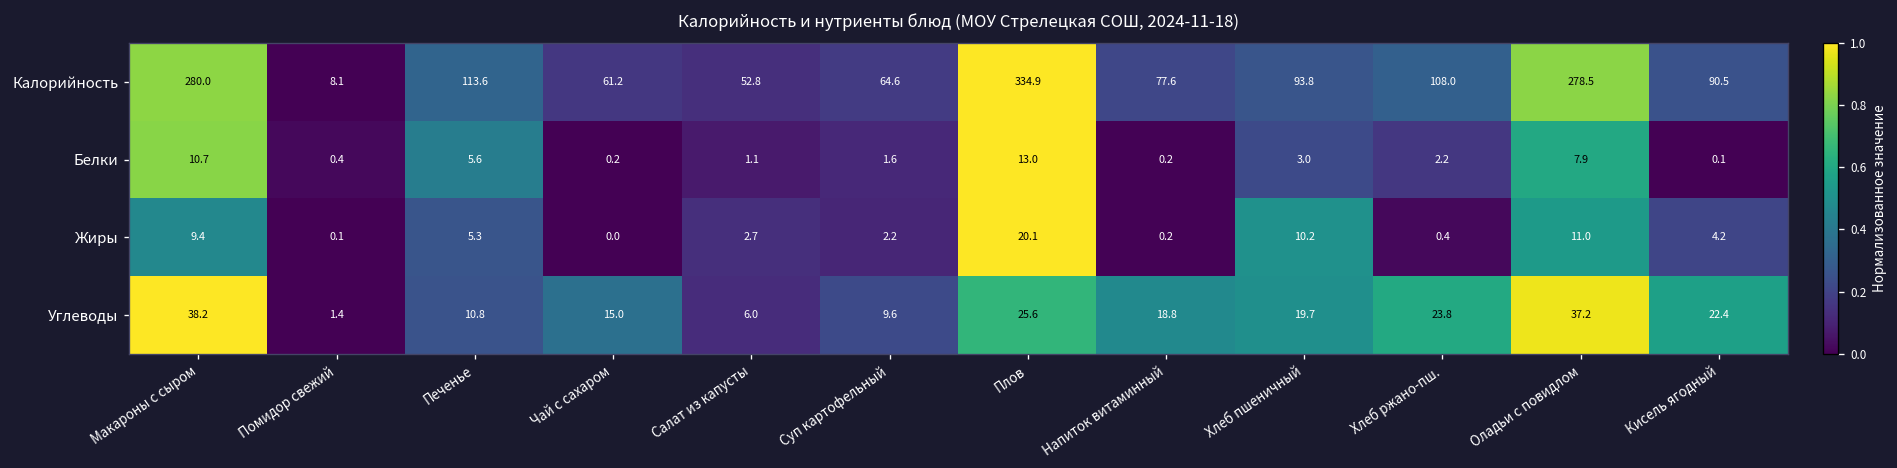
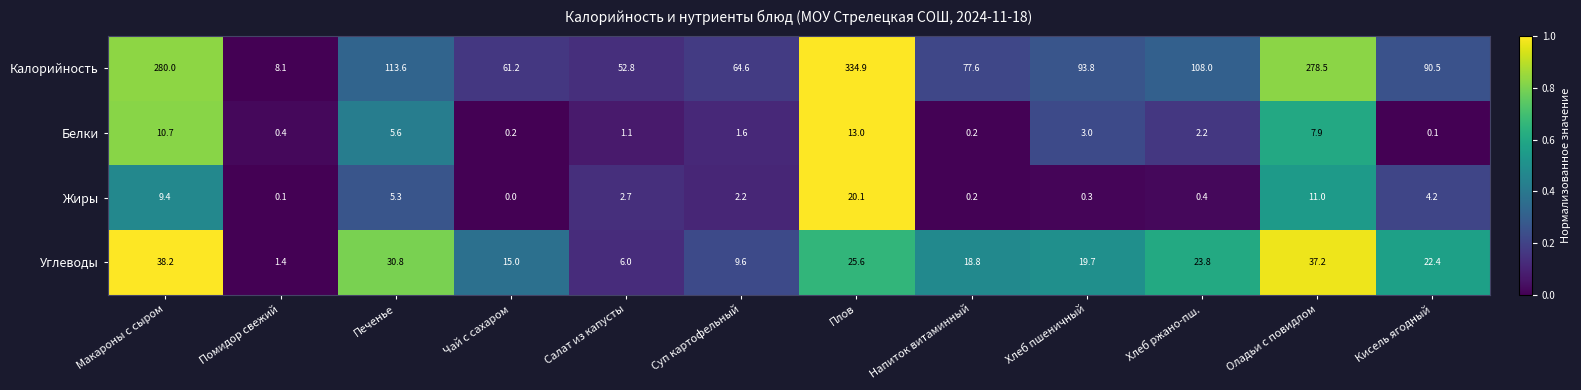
Жиры, Хлеб пшеничный: 10.2 -> 0.3
Углеводы, Печенье: 10.8 -> 30.8
